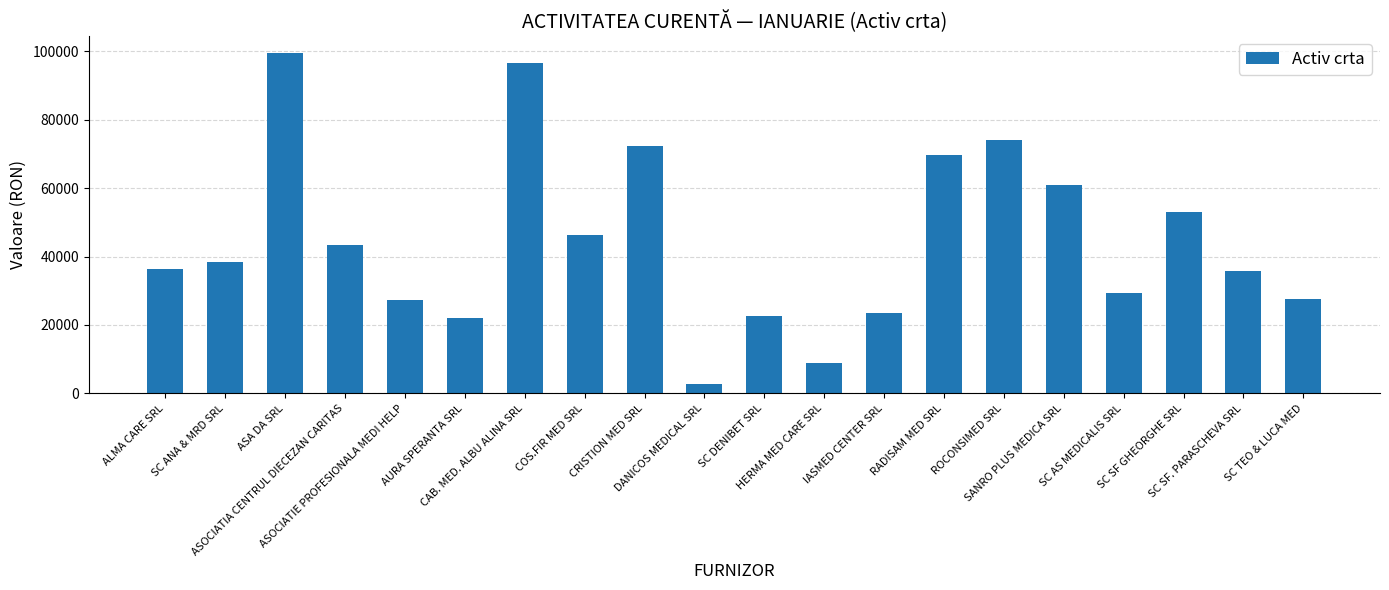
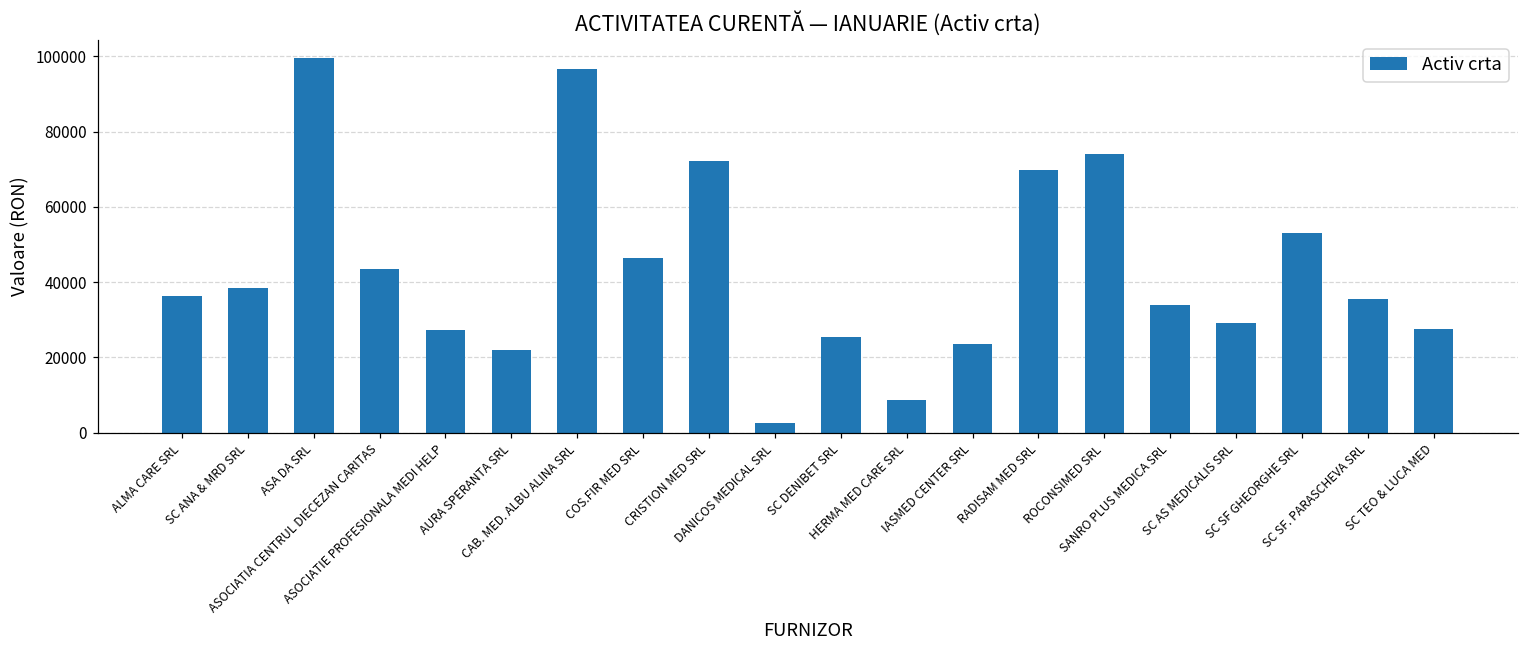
SC DENIBET SRL: 23000 -> 25000
SANRO PLUS MEDICA SRL: 61000 -> 34000
